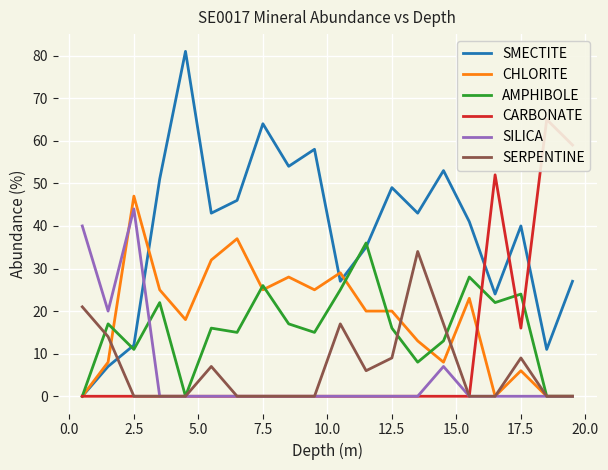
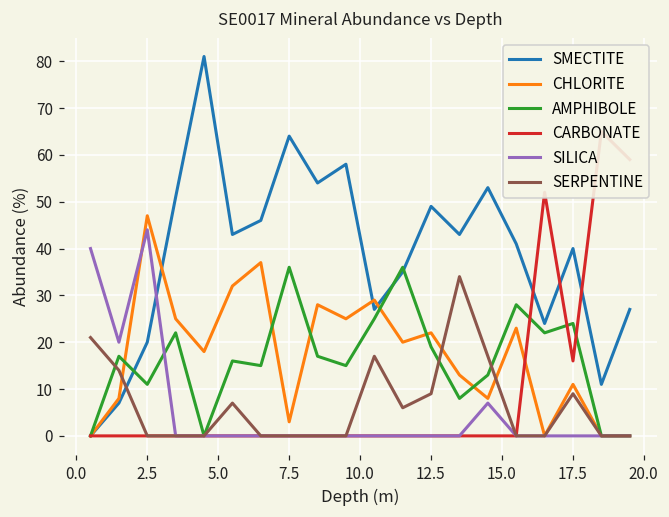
SMECTITE, 2.5: 12 -> 20
CHLORITE, 7.5: 25 -> 3
AMPHIBOLE, 7.5: 26 -> 36
CHLORITE, 12.5: 20 -> 22
AMPHIBOLE, 12.5: 16 -> 19
CHLORITE, 17.5: 6 -> 11
